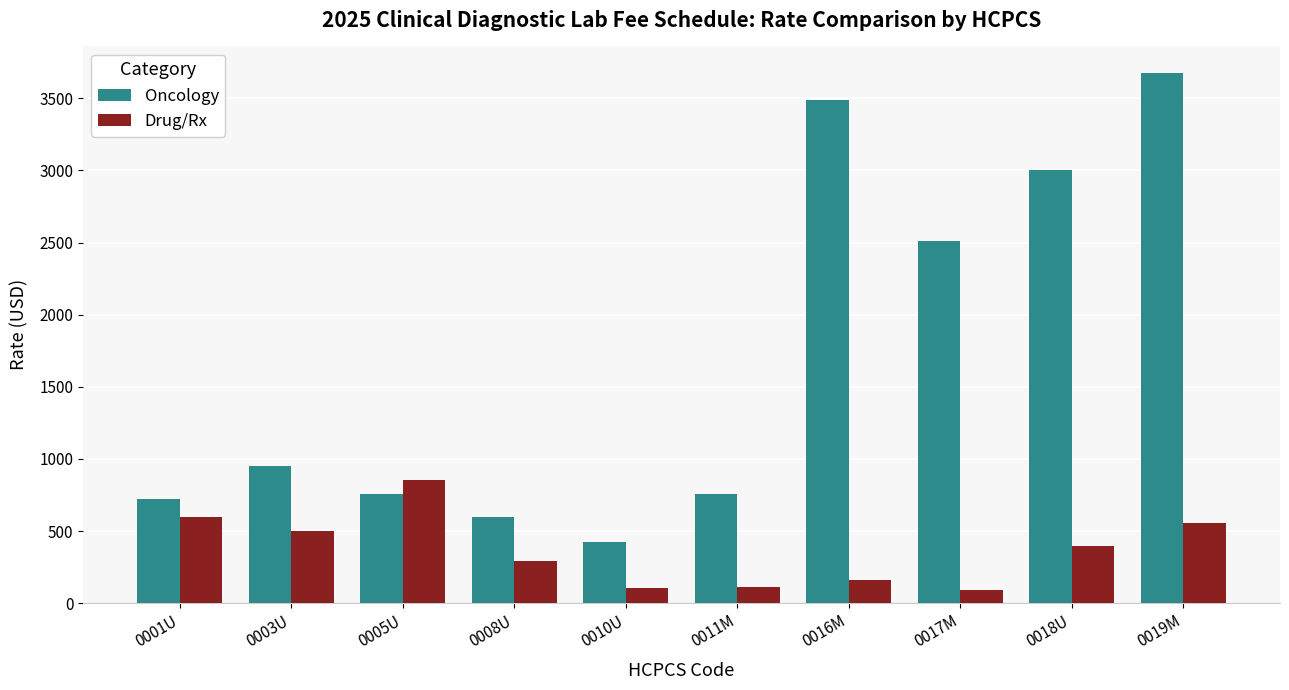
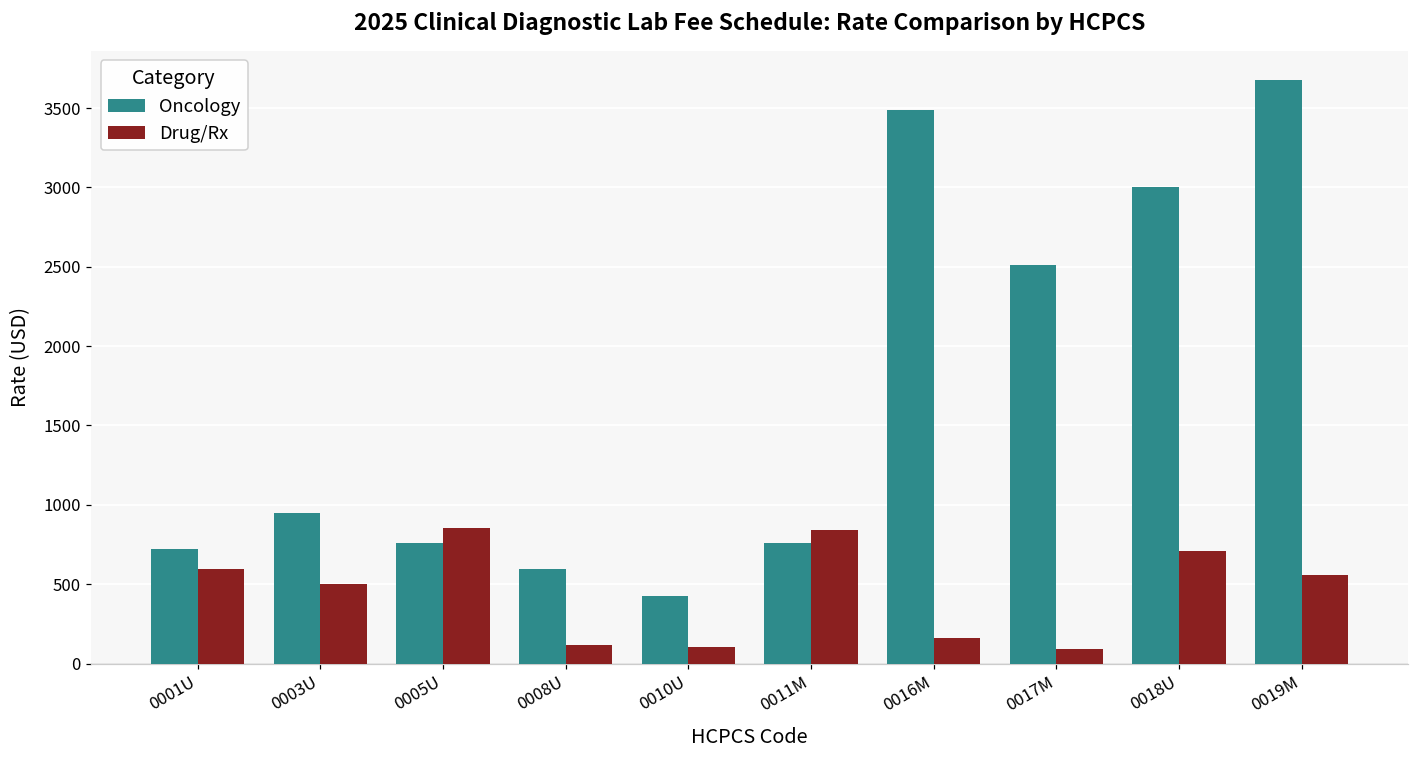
Drug/Rx, 0008U: 290 -> 110
Drug/Rx, 0011M: 110 -> 840
Drug/Rx, 0018U: 400 -> 710
